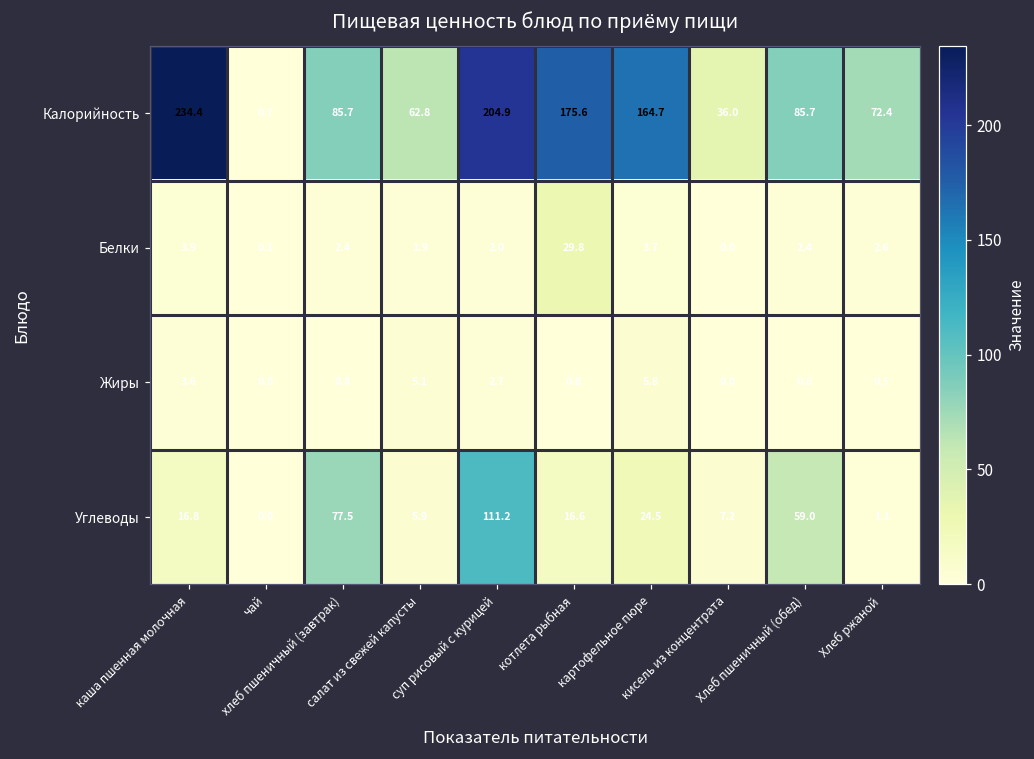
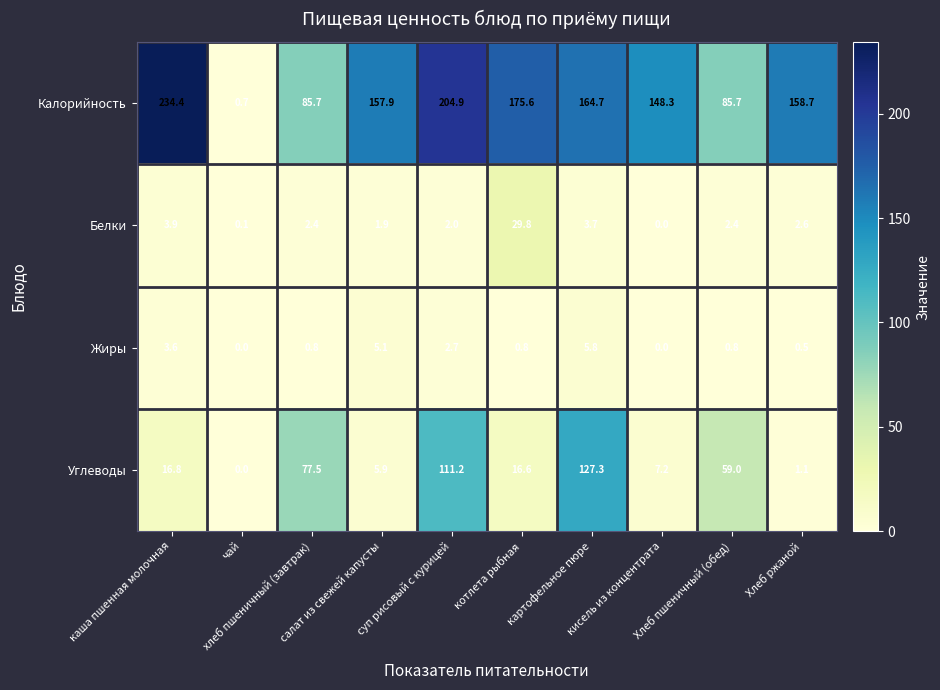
Калорийность, салат из свежей капусты: 62.8 -> 157.9
Калорийность, кисель из концентрата: 36.0 -> 148.3
Калорийность, Хлеб ржаной: 72.4 -> 158.7
Углеводы, картофельное пюре: 24.5 -> 127.3
